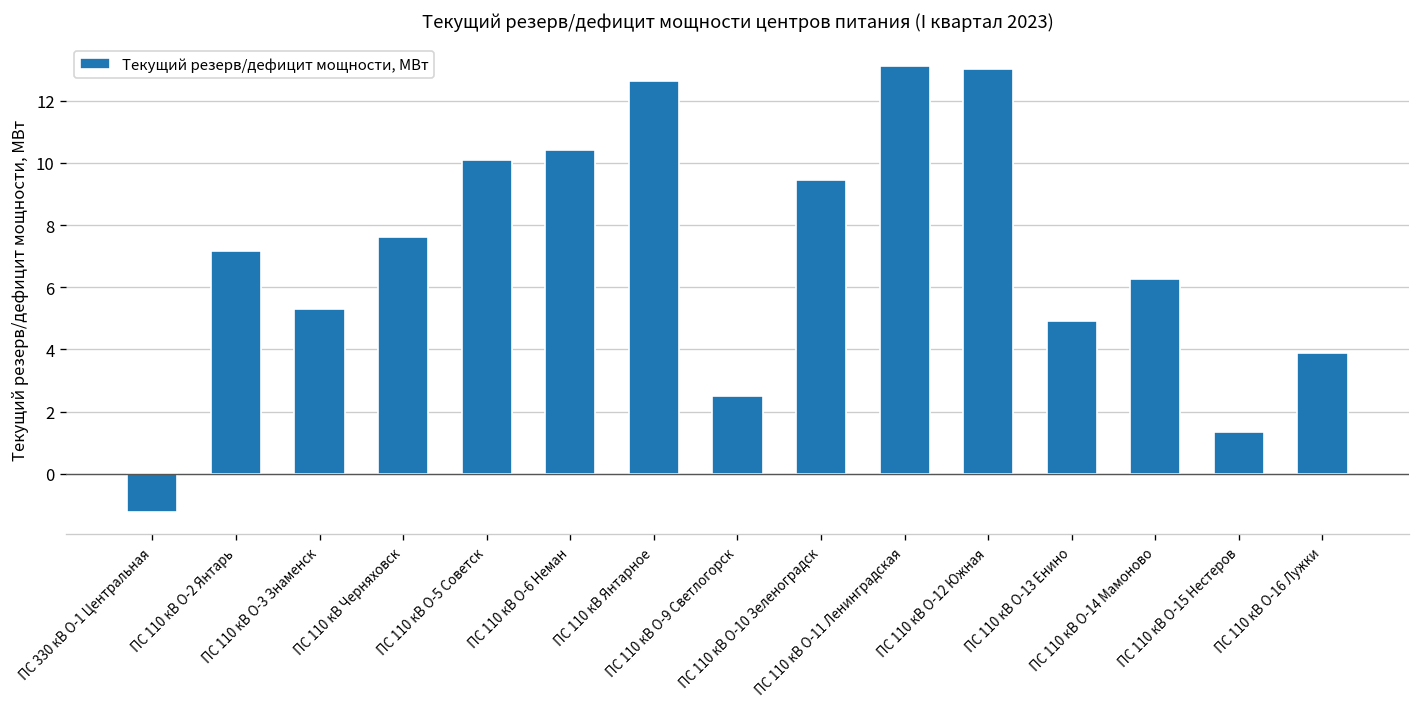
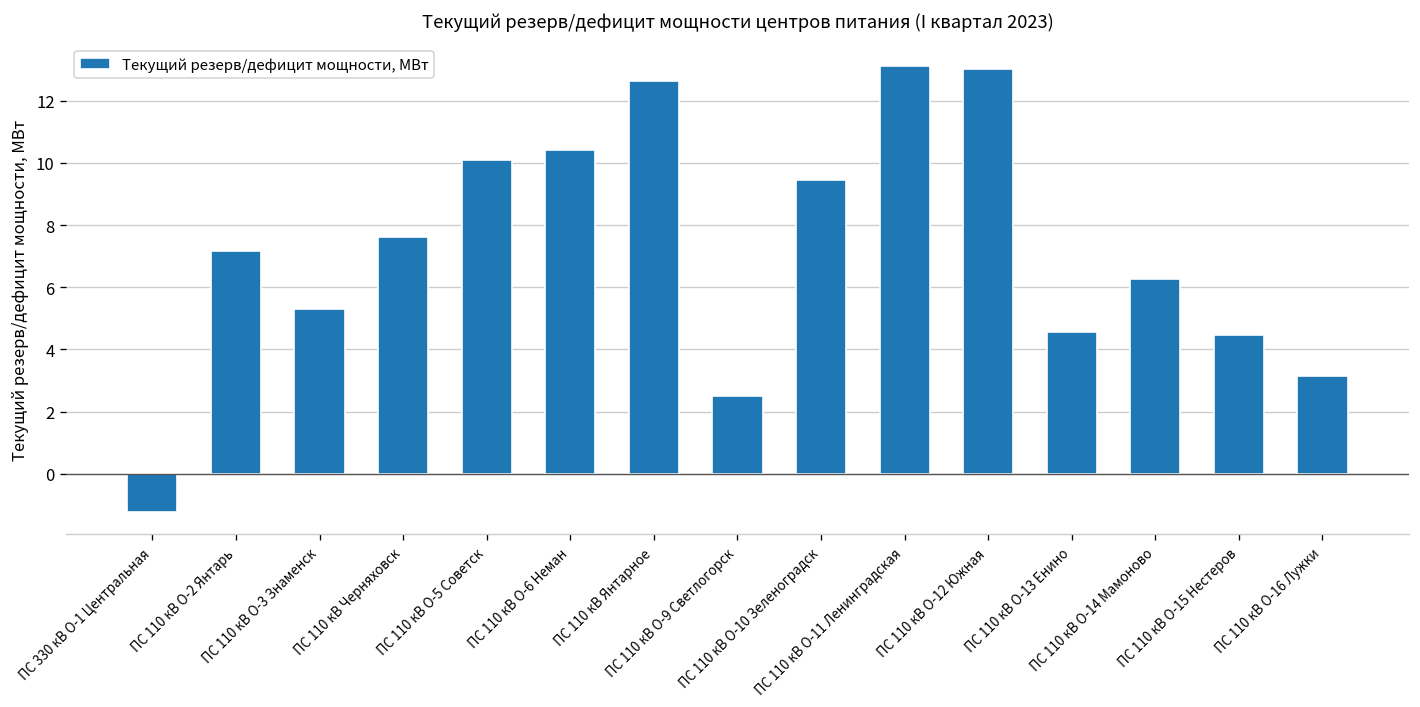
ПС 110 кВ О-13 Енино: 4.9 -> 4.6
ПС 110 кВ О-15 Нестеров: 1.3 -> 4.5
ПС 110 кВ О-16 Лужки: 3.9 -> 3.2
